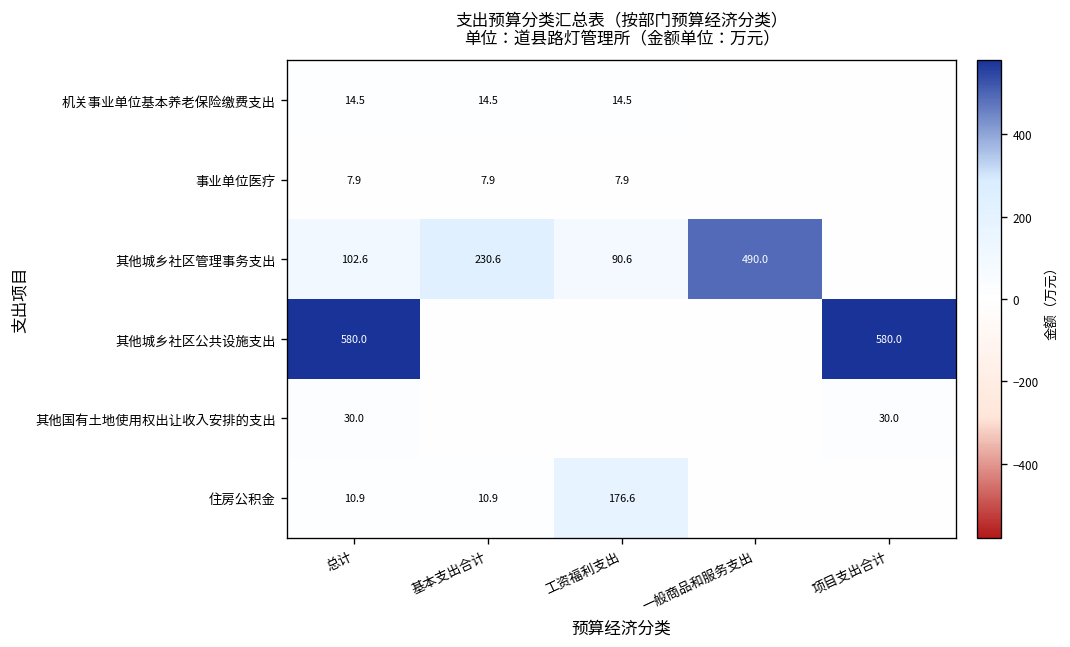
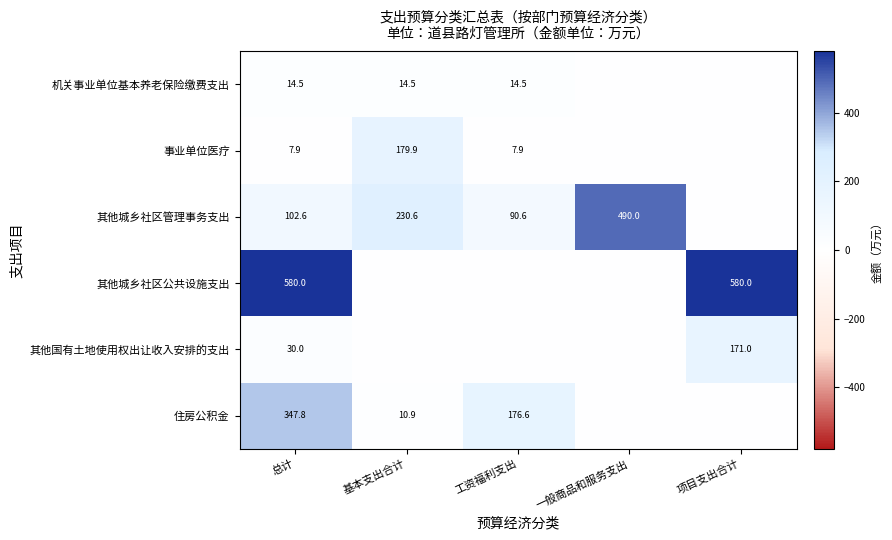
事业单位医疗, 基本支出合计: 7.9 -> 179.9
其他国有土地使用权出让收入安排的支出, 项目支出合计: 30.0 -> 171.0
住房公积金, 总计: 10.9 -> 347.8
